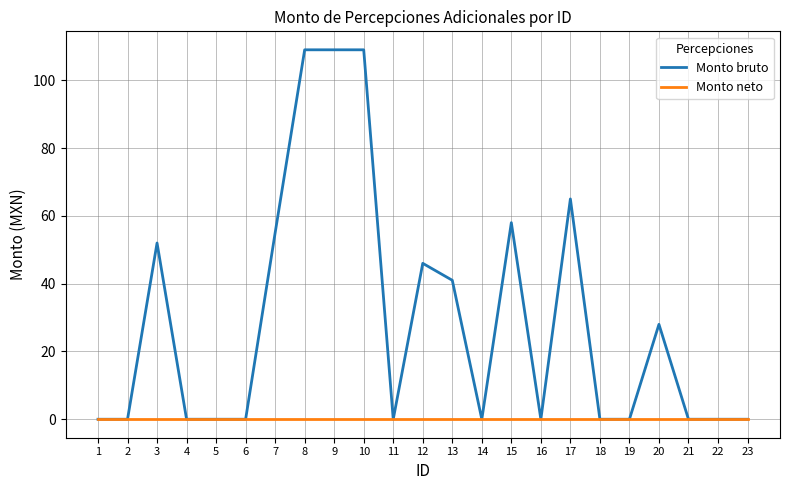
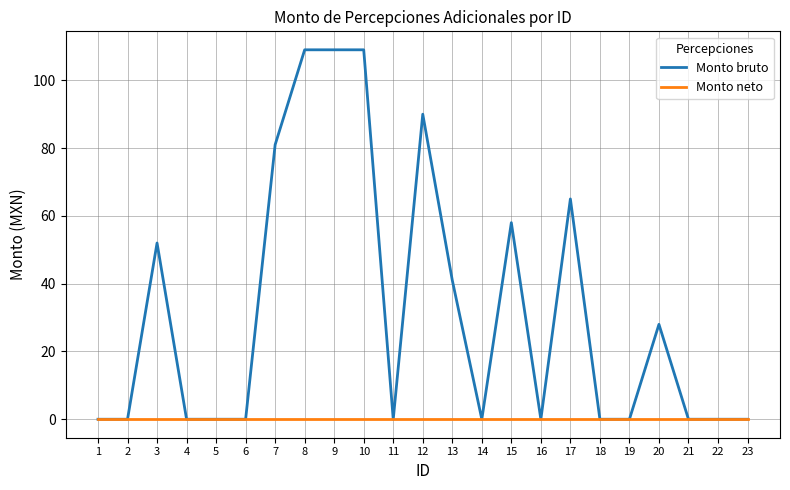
Monto bruto, 7: 55 -> 81
Monto bruto, 12: 46 -> 90
